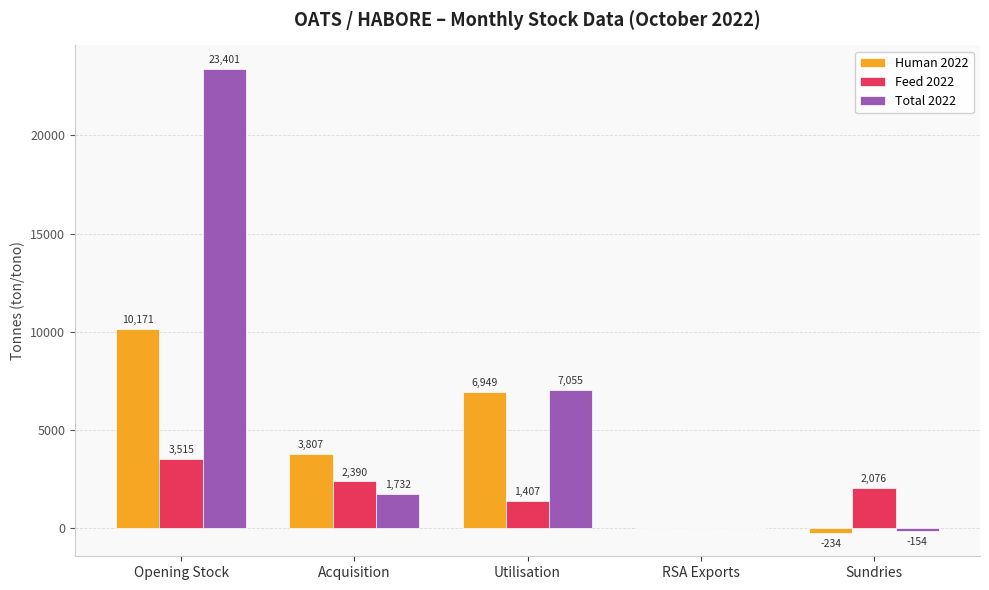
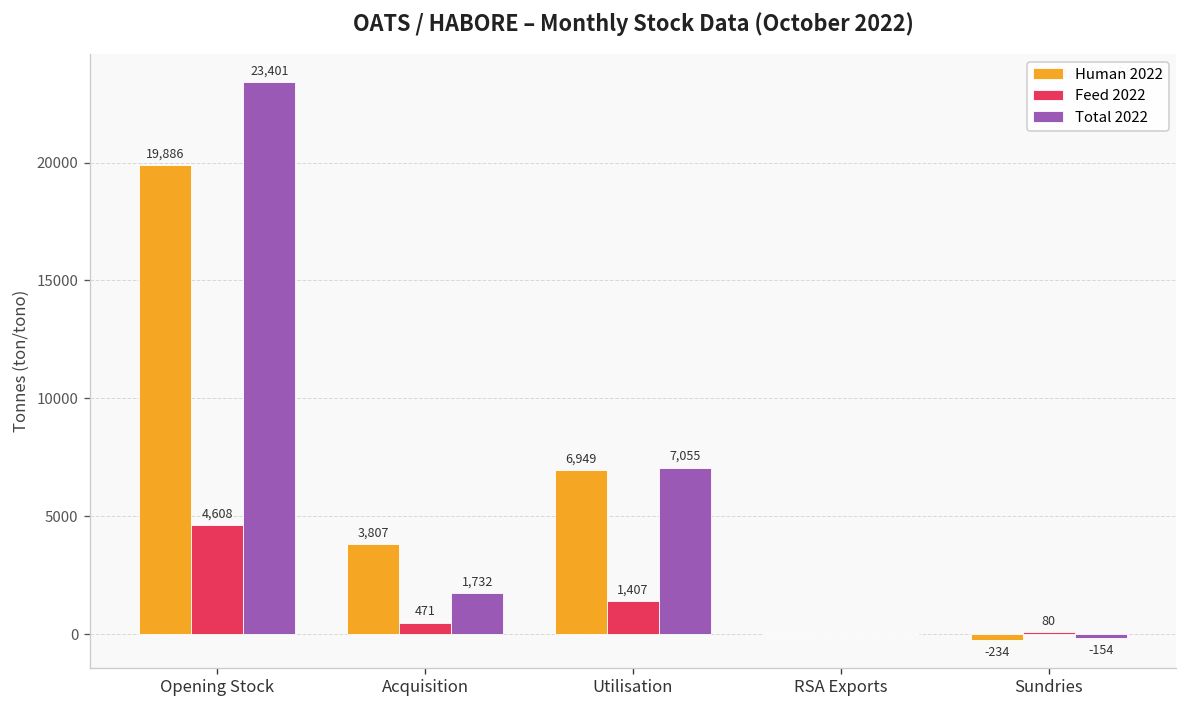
Human 2022, Opening Stock: 10,171 -> 19,886
Feed 2022, Opening Stock: 3,515 -> 4,608
Feed 2022, Acquisition: 2,390 -> 471
Feed 2022, Sundries: 2,076 -> 80
